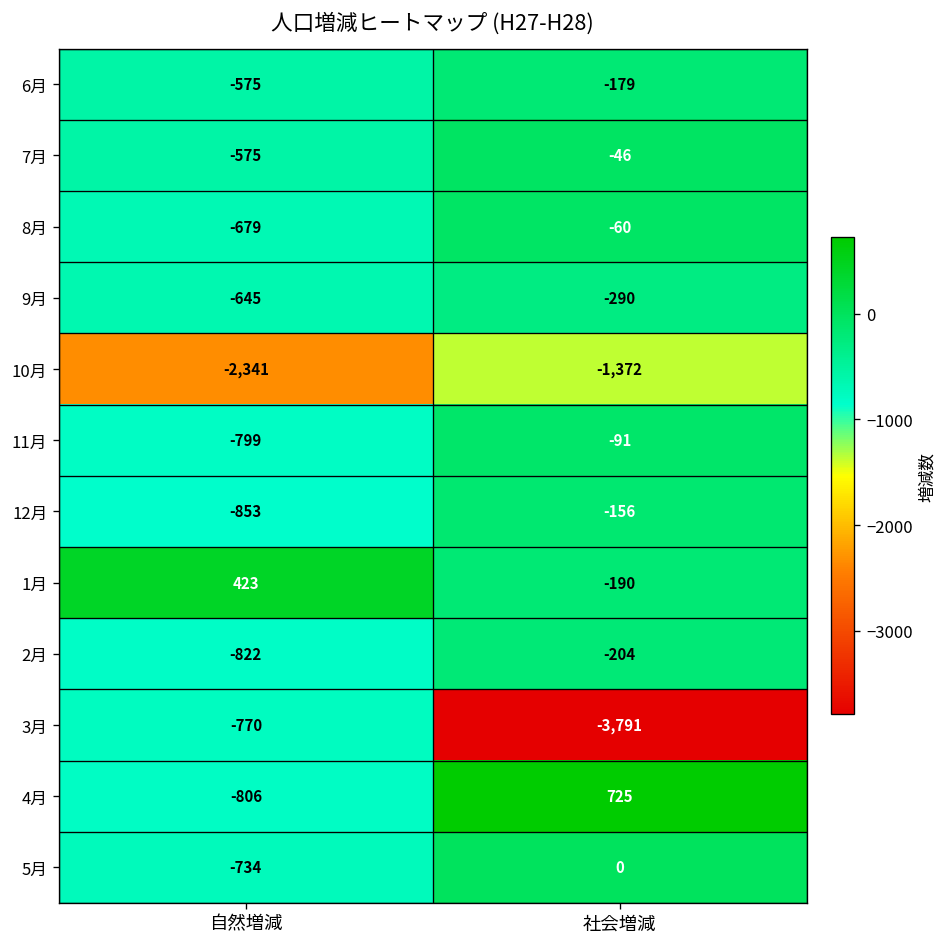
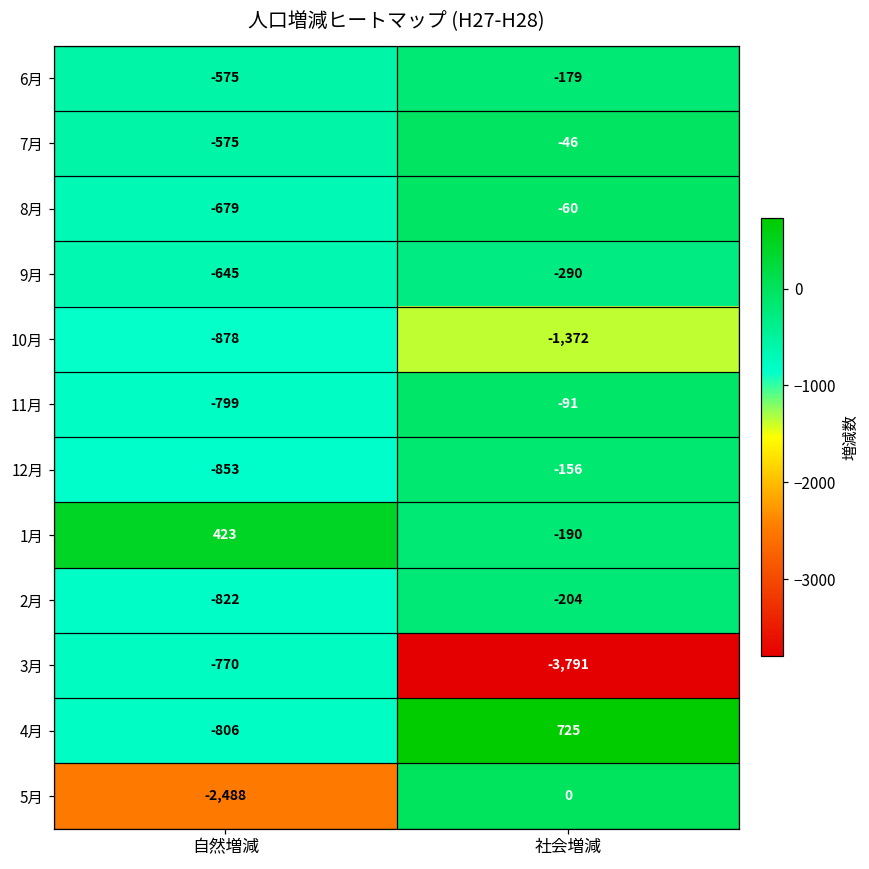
10月, 自然増減: -2,341 -> -878
5月, 自然増減: -734 -> -2,488
